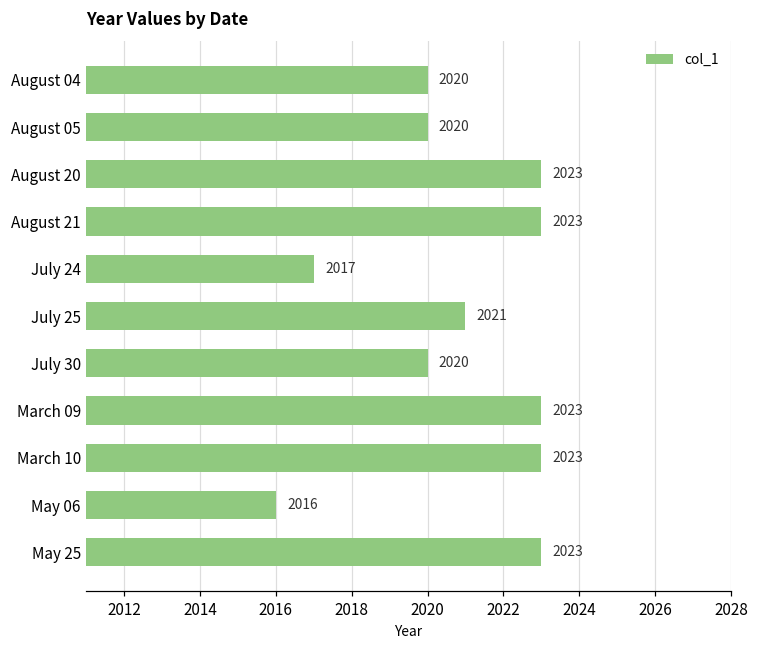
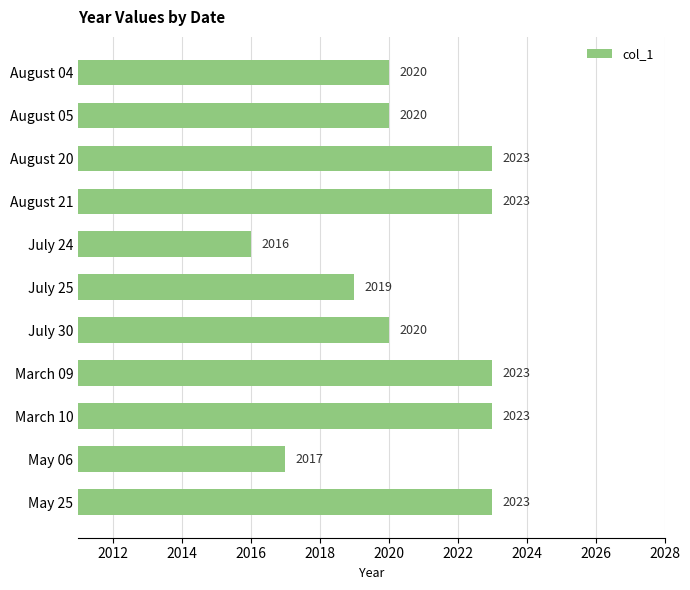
July 24: 2017 -> 2016
July 25: 2021 -> 2019
May 06: 2016 -> 2017
